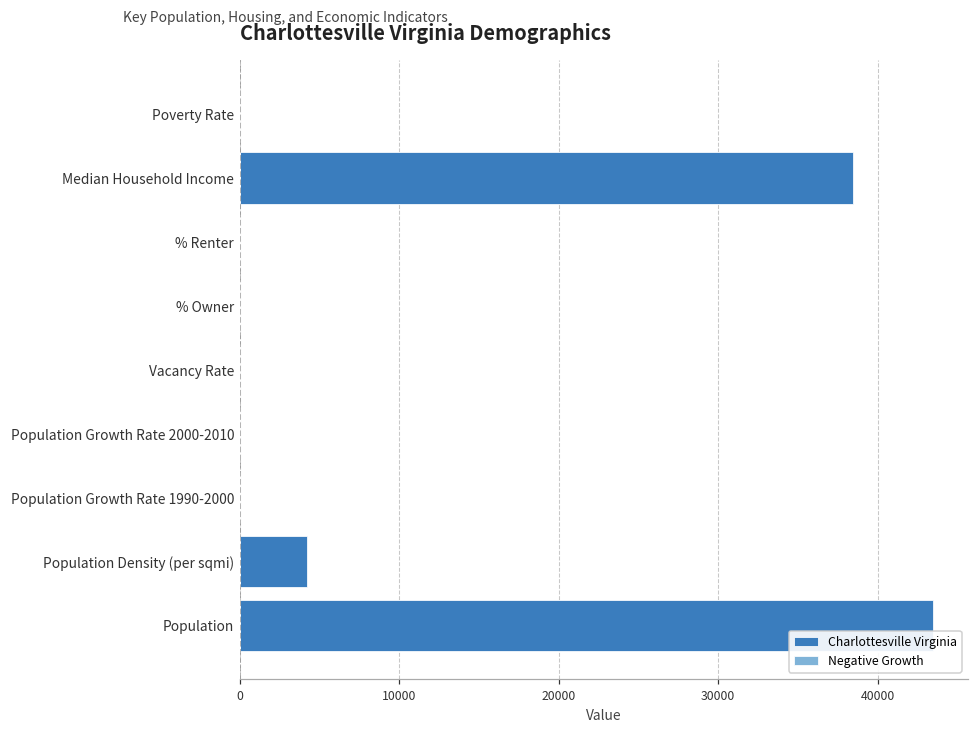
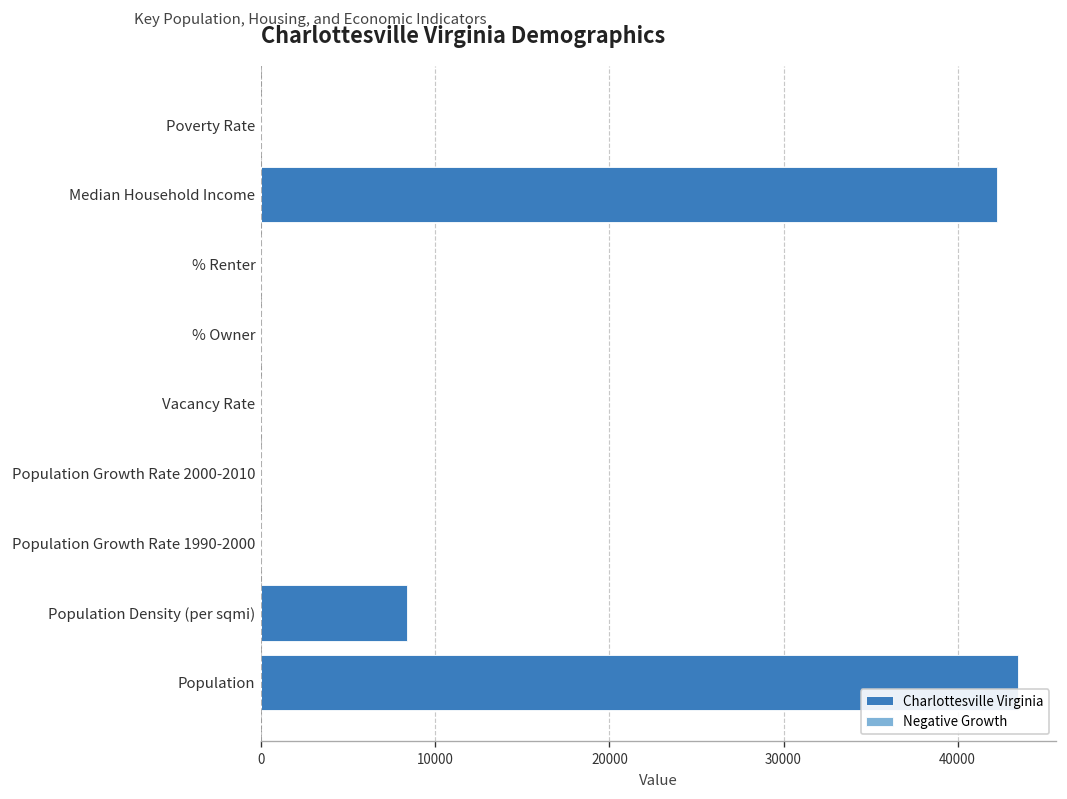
Charlottesville Virginia, Median Household Income: 38500 -> 42200
Charlottesville Virginia, Population Density (per sqmi): 4200 -> 8400
